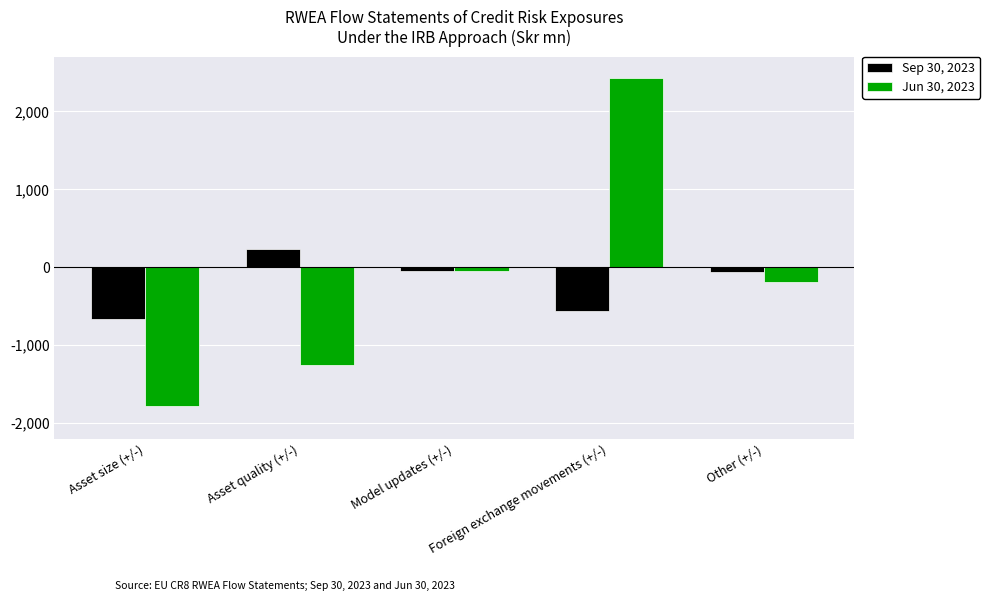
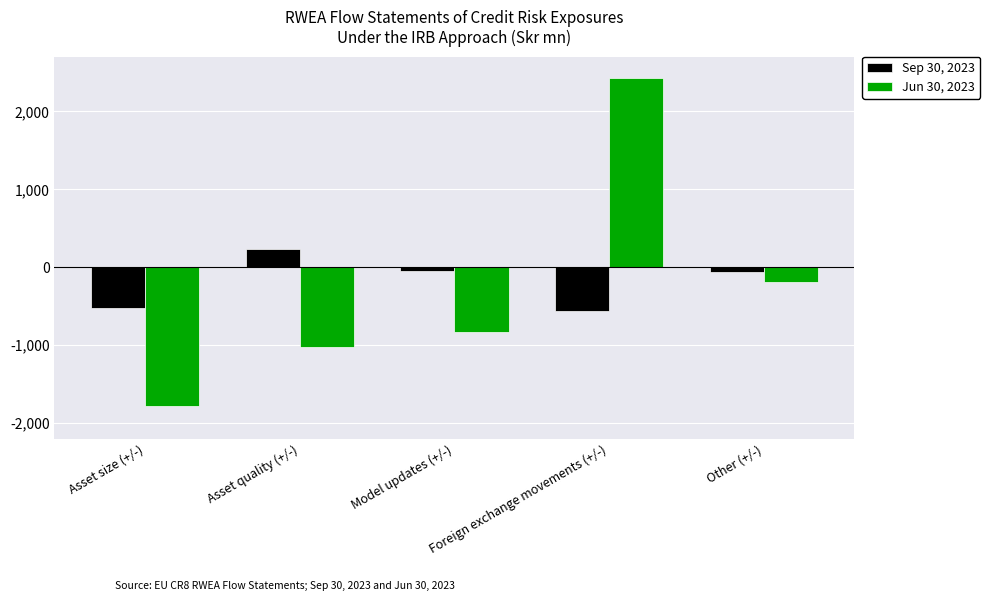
Sep 30, 2023, Asset size (+/-): -700 -> -500
Jun 30, 2023, Asset quality (+/-): -1,300 -> -1,000
Jun 30, 2023, Model updates (+/-): 0 -> -800
